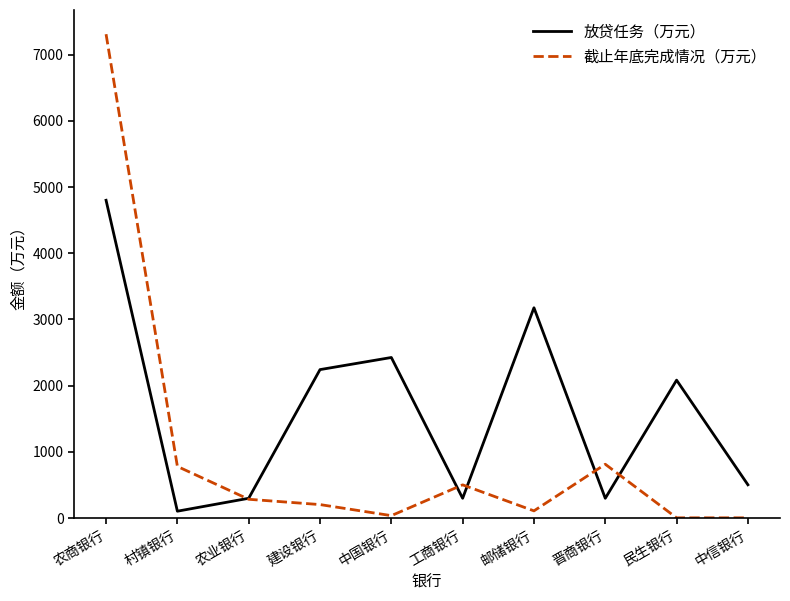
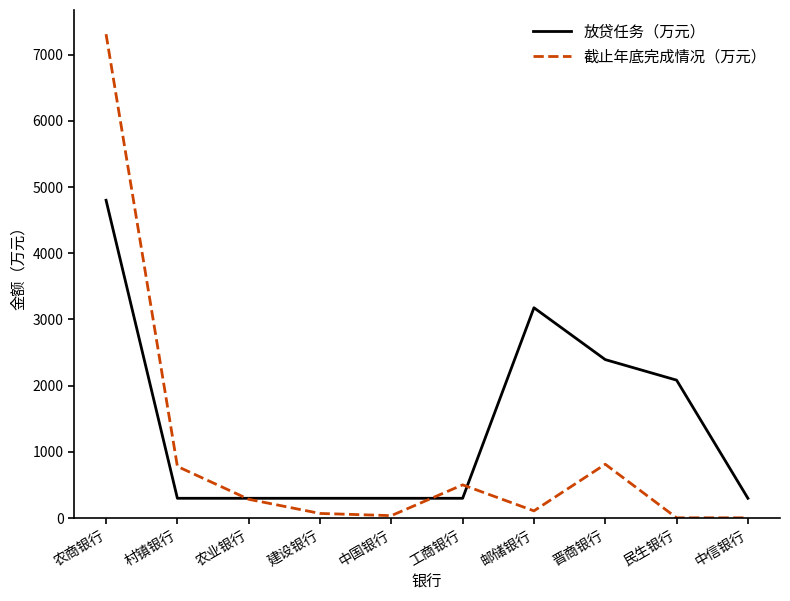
放贷任务（万元）, 村镇银行: 100 -> 300
放贷任务（万元）, 建设银行: 2200 -> 300
截止年底完成情况（万元）, 建设银行: 200 -> 100
放贷任务（万元）, 中国银行: 2400 -> 300
放贷任务（万元）, 晋商银行: 300 -> 2400
放贷任务（万元）, 中信银行: 500 -> 300
